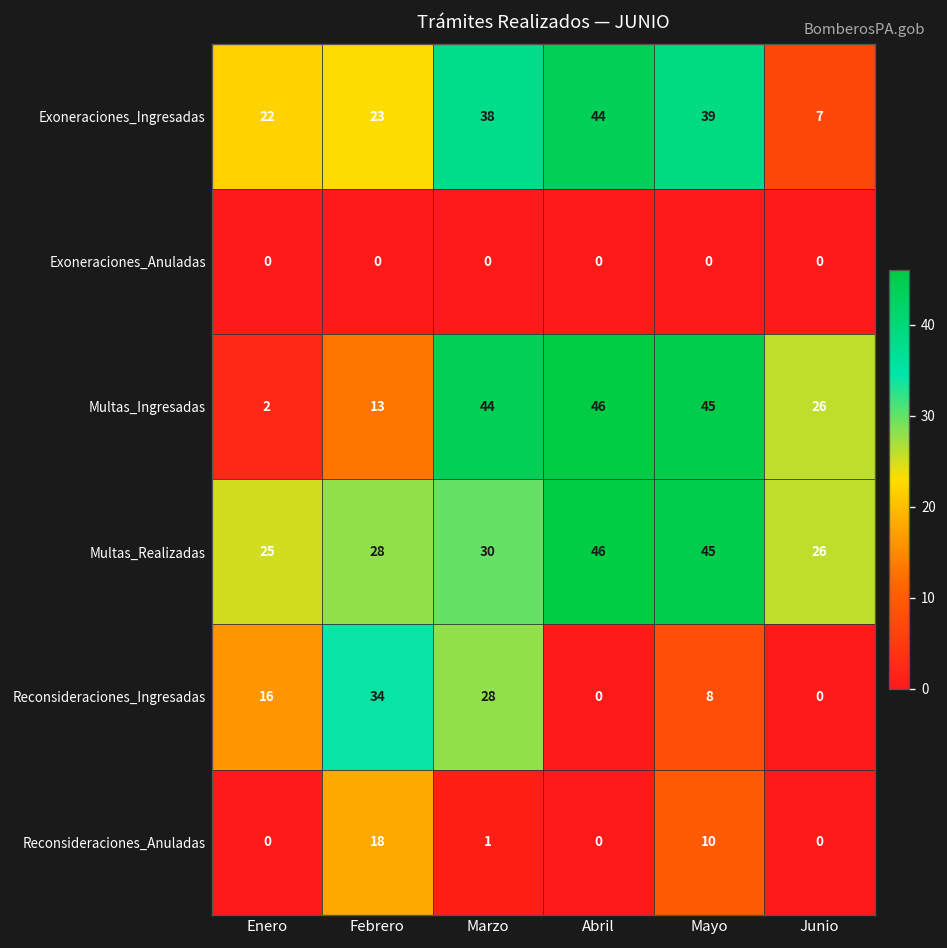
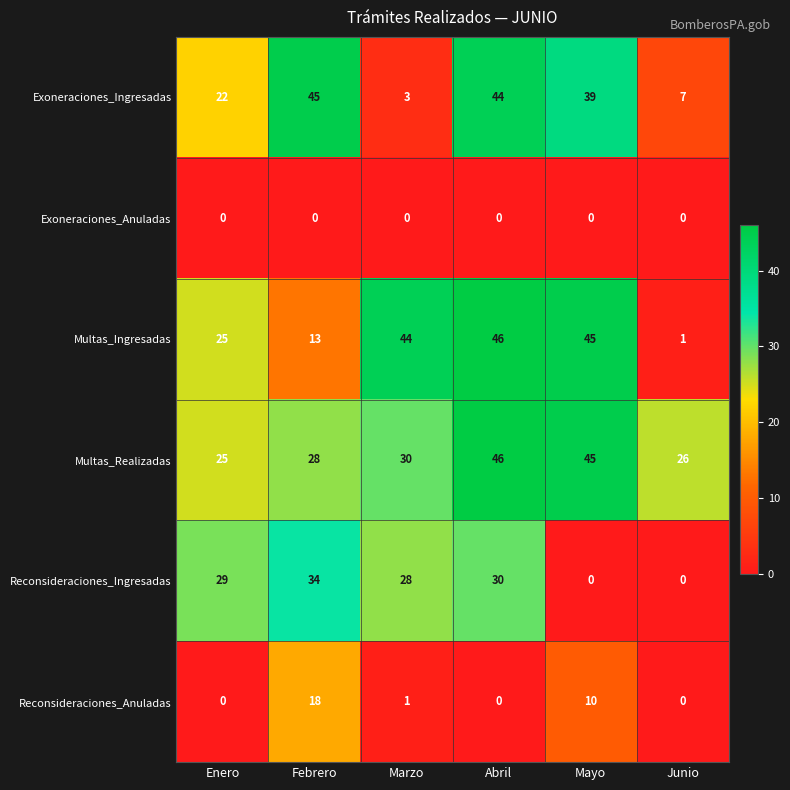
Exoneraciones_Ingresadas, Febrero: 23 -> 45
Exoneraciones_Ingresadas, Marzo: 38 -> 3
Multas_Ingresadas, Enero: 2 -> 25
Multas_Ingresadas, Junio: 26 -> 1
Reconsideraciones_Ingresadas, Enero: 16 -> 29
Reconsideraciones_Ingresadas, Abril: 0 -> 30
Reconsideraciones_Ingresadas, Mayo: 8 -> 0
